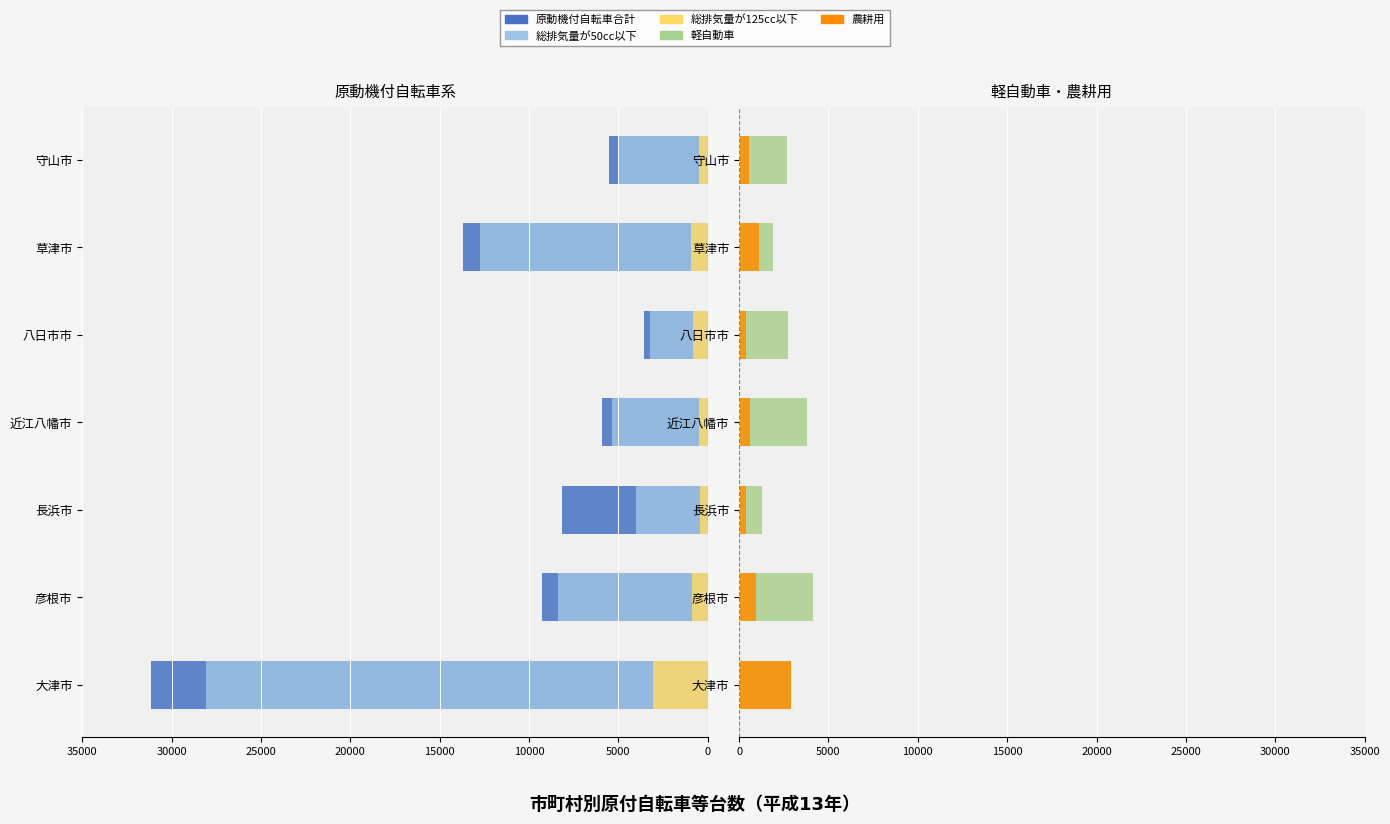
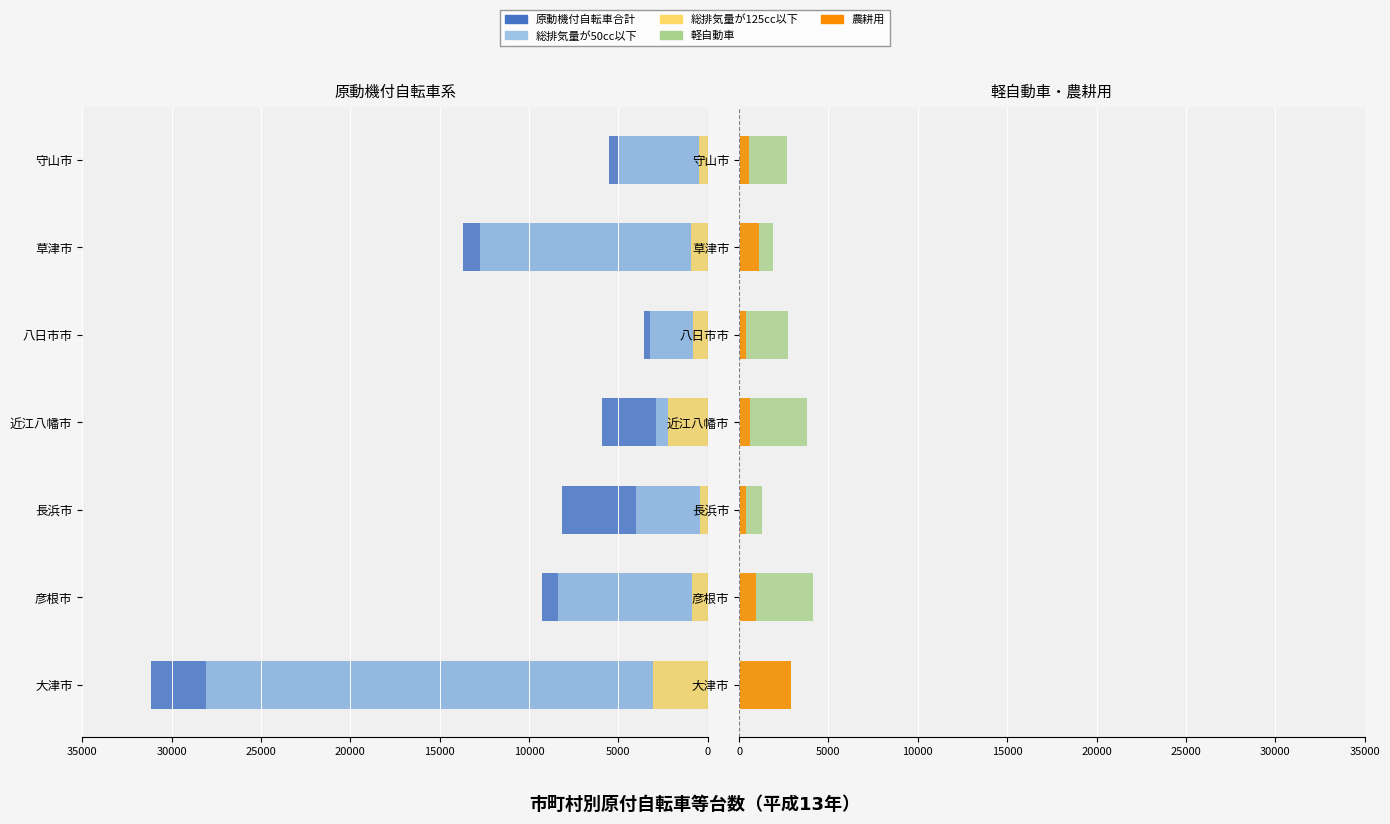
原動機付自転車系, 総排気量が50cc以下, 近江八幡市: 5400 -> 2900
原動機付自転車系, 総排気量が125cc以下, 近江八幡市: 500 -> 2200
